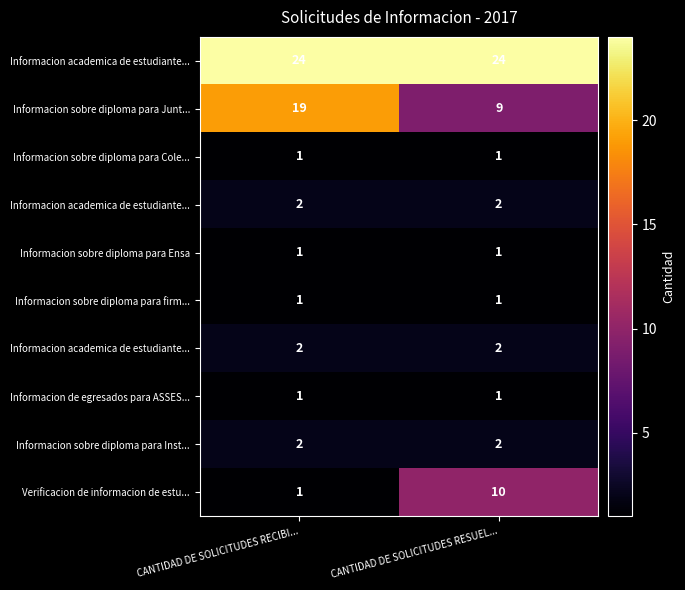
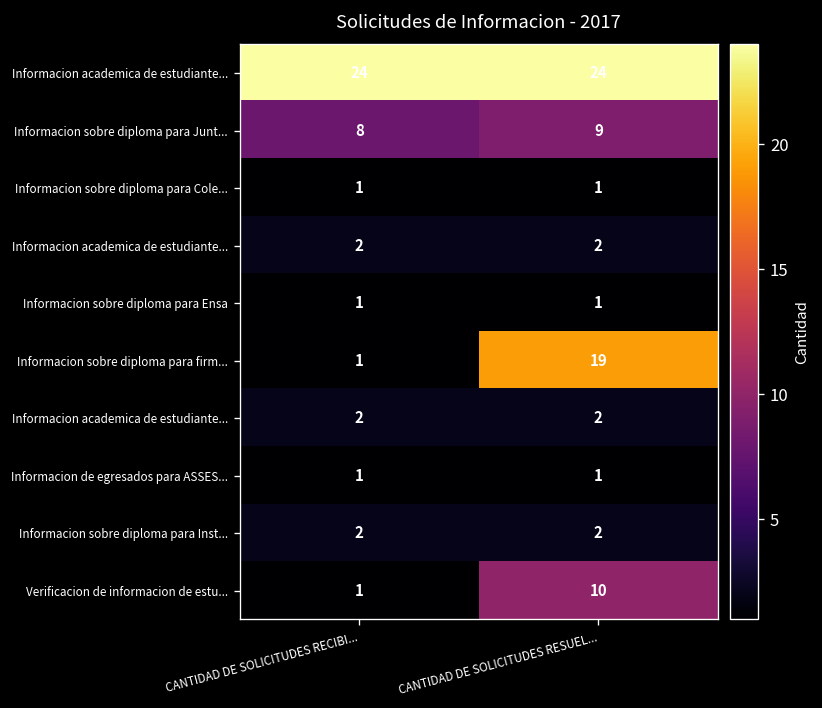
Informacion sobre diploma para Junt..., CANTIDAD DE SOLICITUDES RECIBI...: 19 -> 8
Informacion sobre diploma para firm..., CANTIDAD DE SOLICITUDES RESUEL...: 1 -> 19
